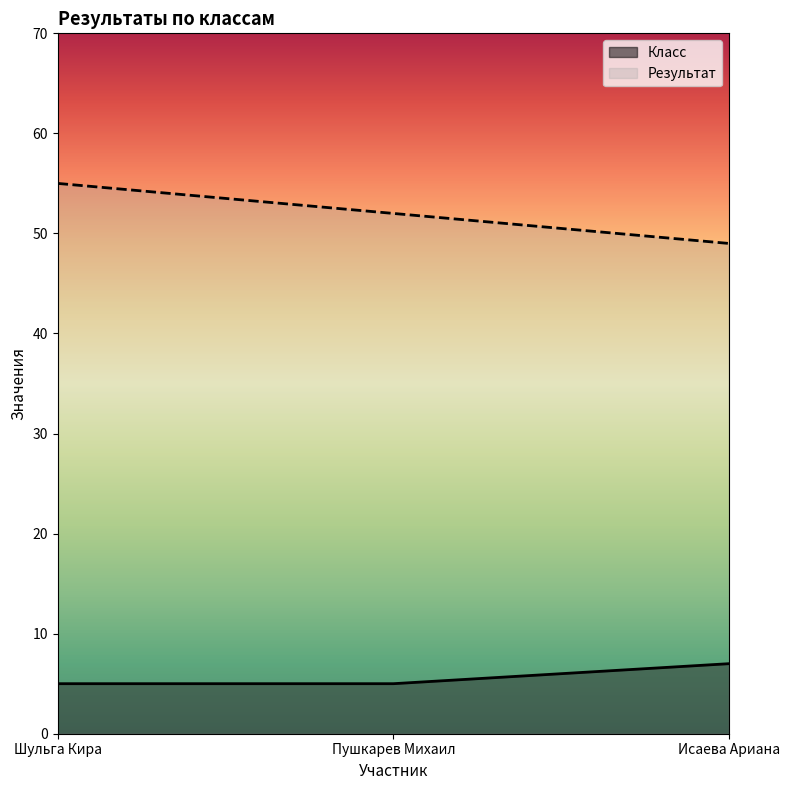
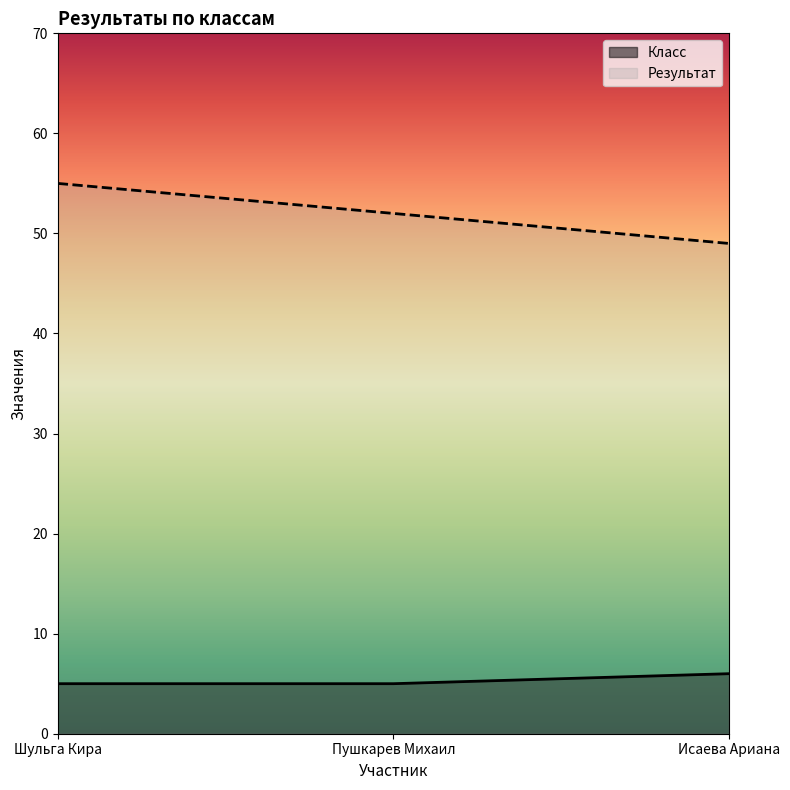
Класс, Исаева Ариана: 7 -> 6
